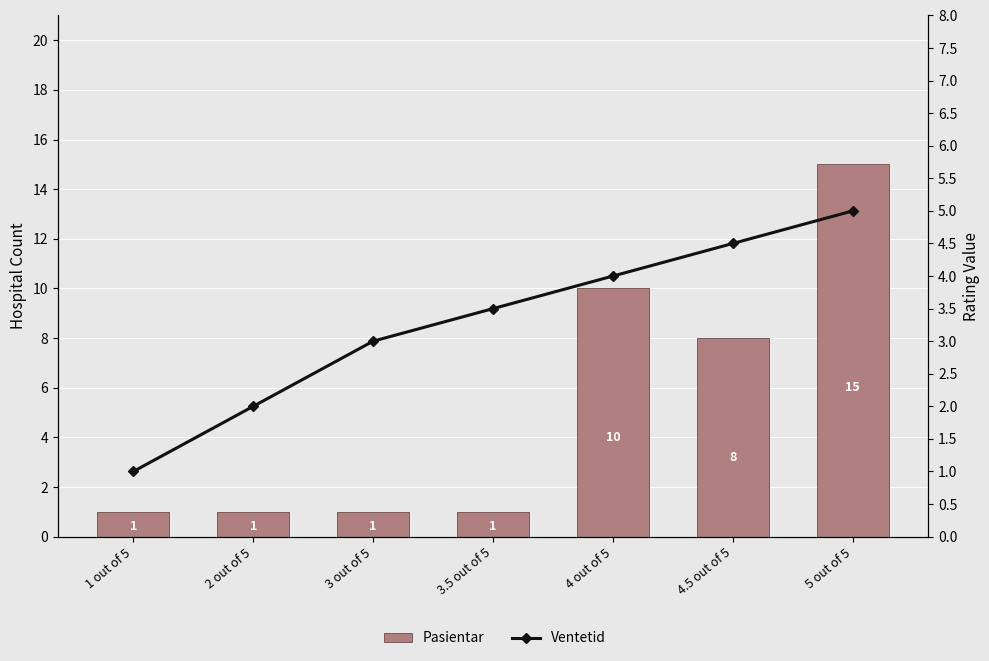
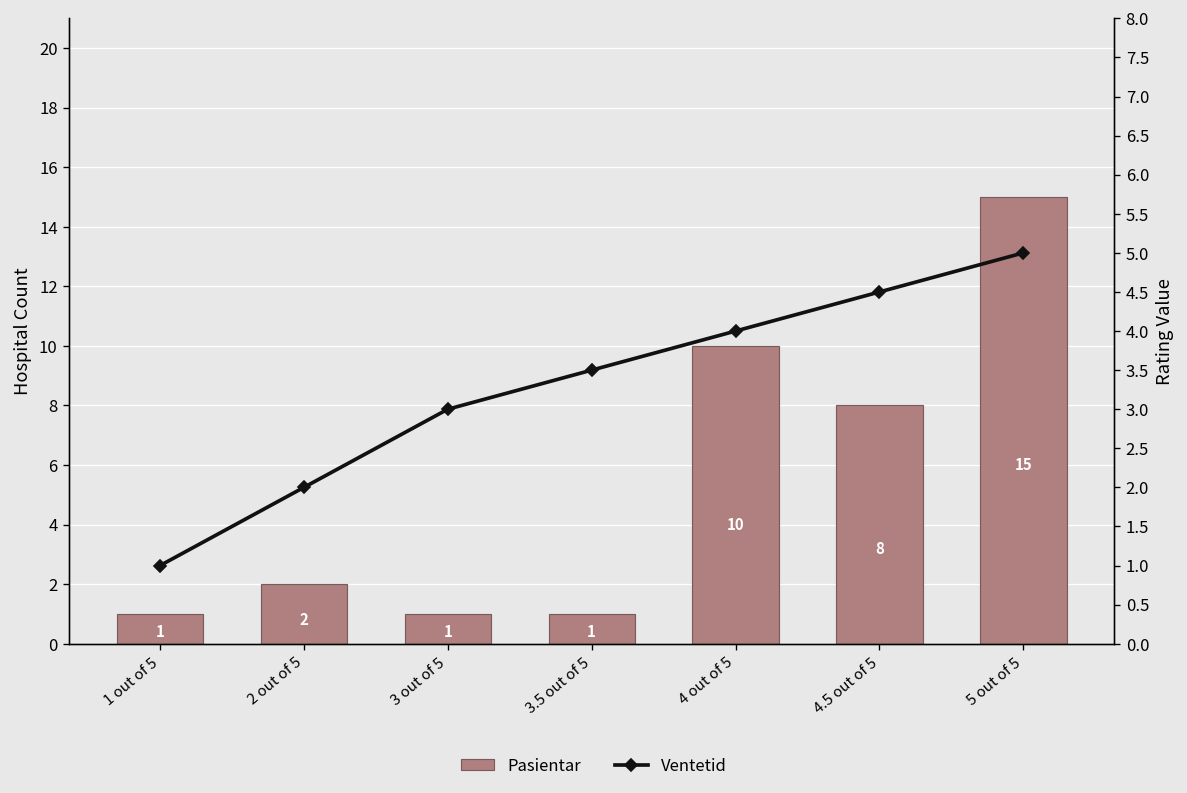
Pasientar, 2 out of 5: 1 -> 2
